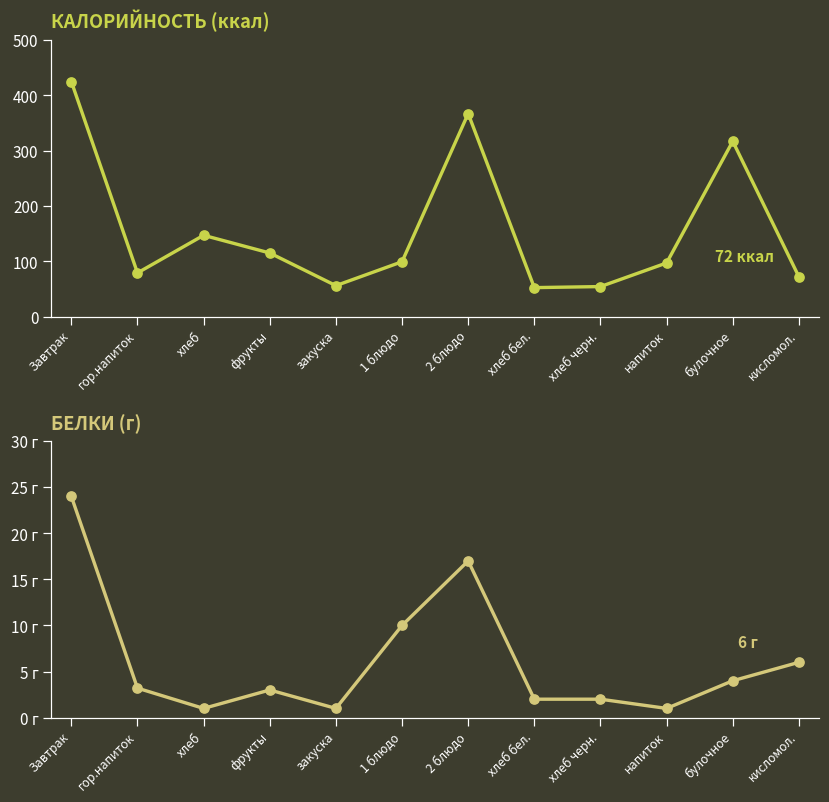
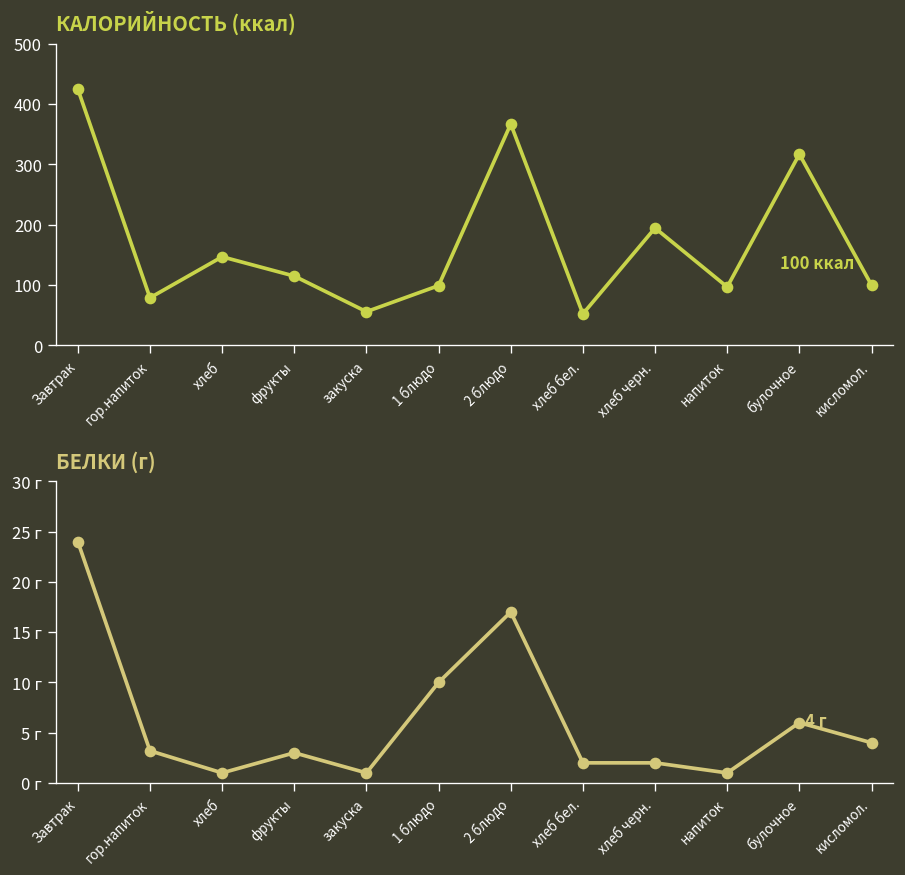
КАЛОРИЙНОСТЬ (ккал), хлеб черн.: 50 -> 190
КАЛОРИЙНОСТЬ (ккал), кисломол.: 72 -> 100
БЕЛКИ (г), булочное: 4 г -> 6 г
БЕЛКИ (г), кисломол.: 6 -> 4
